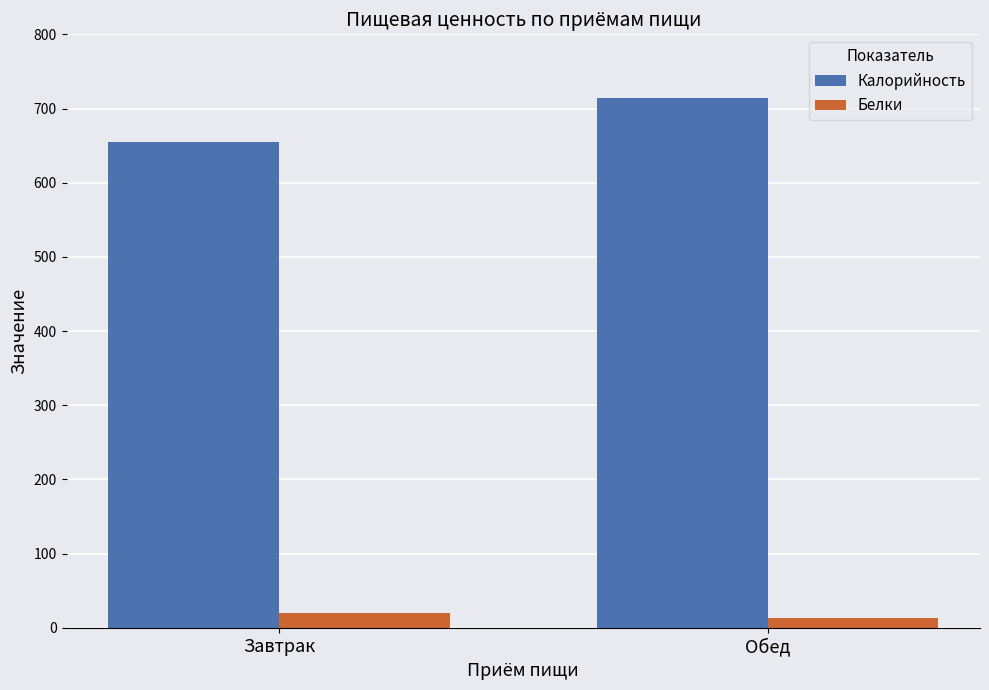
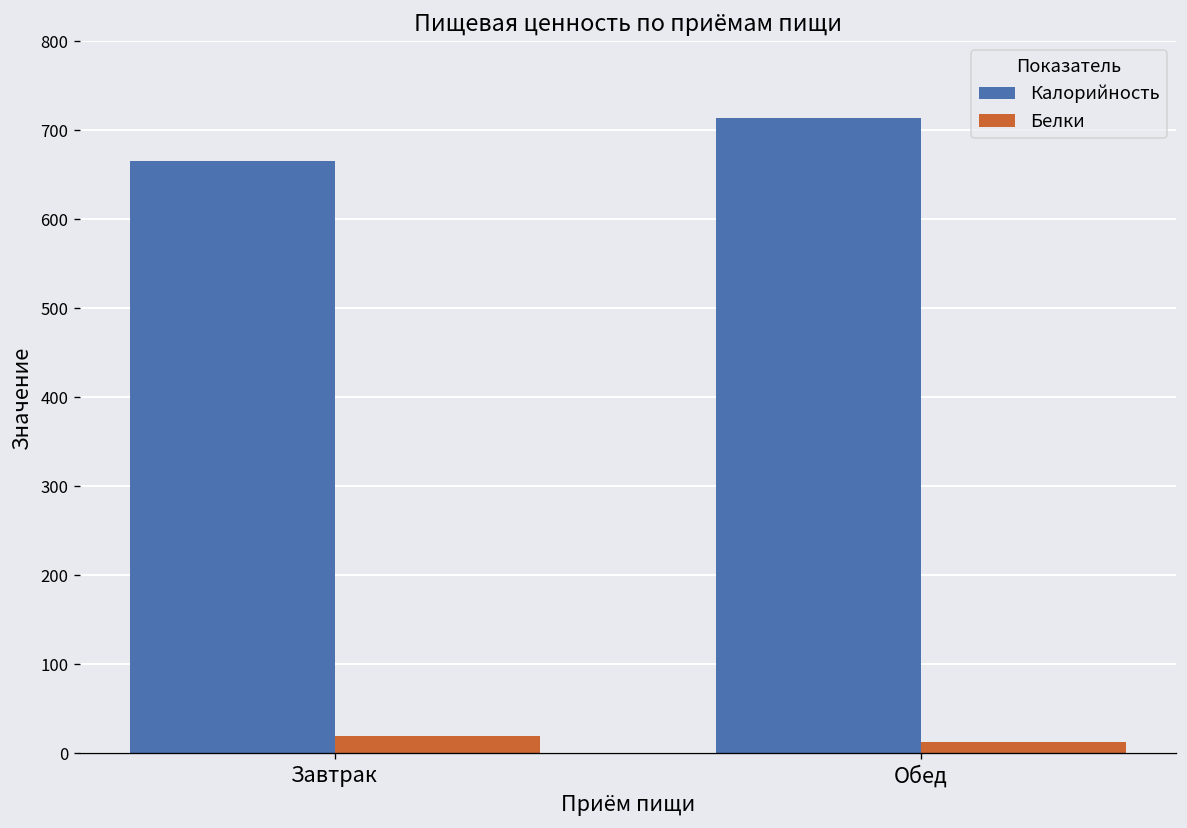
Калорийность, Завтрак: 660 -> 670
